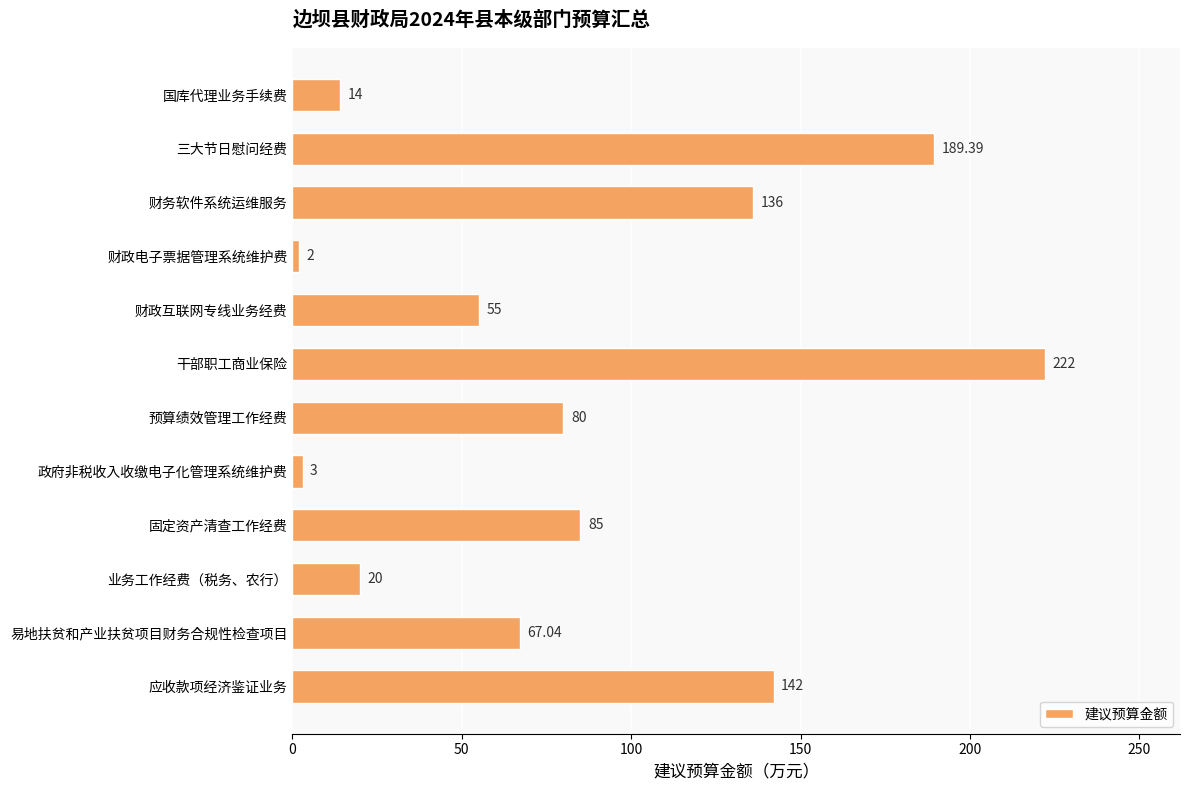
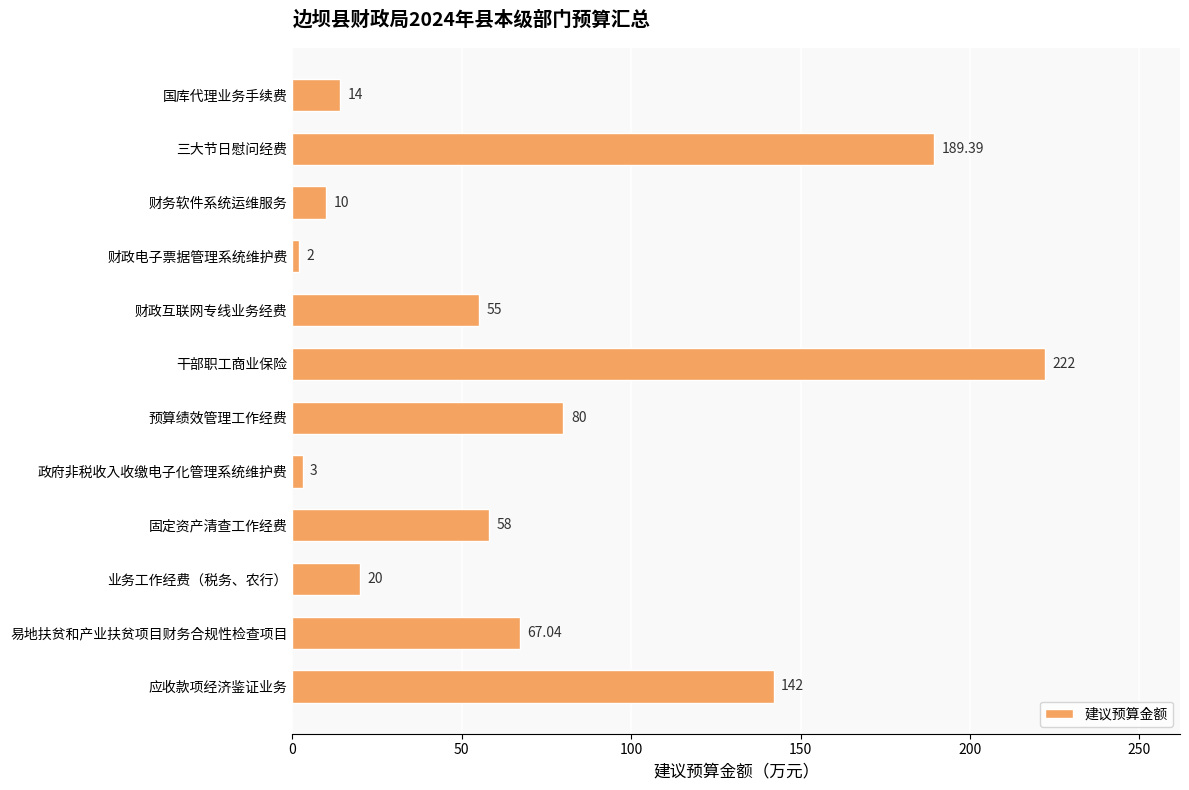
财务软件系统运维服务: 136 -> 10
固定资产清查工作经费: 85 -> 58
